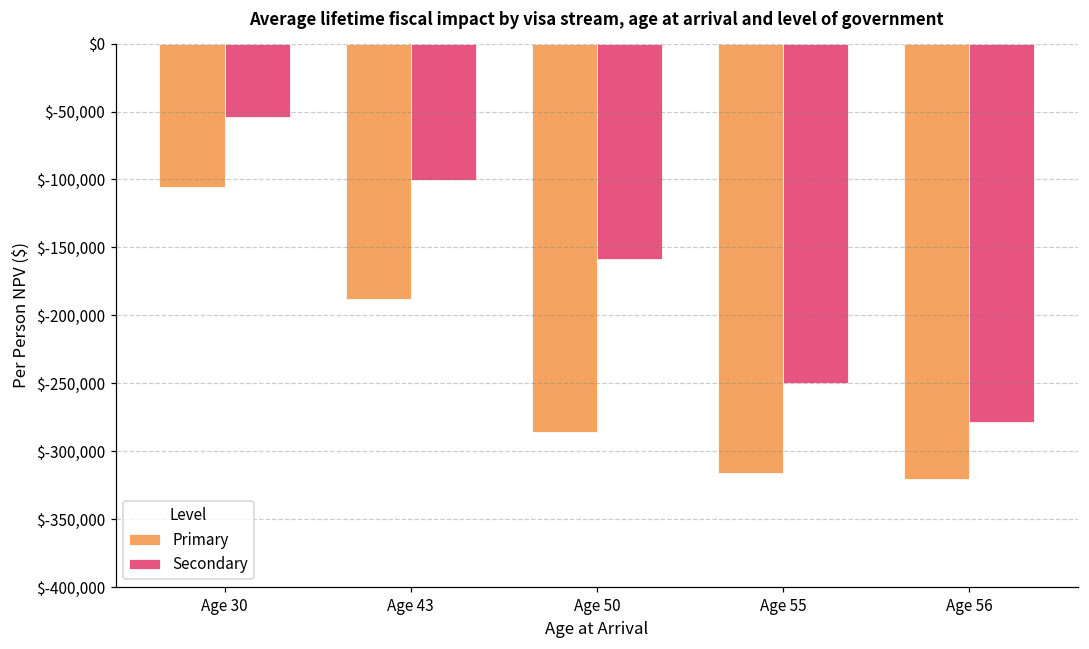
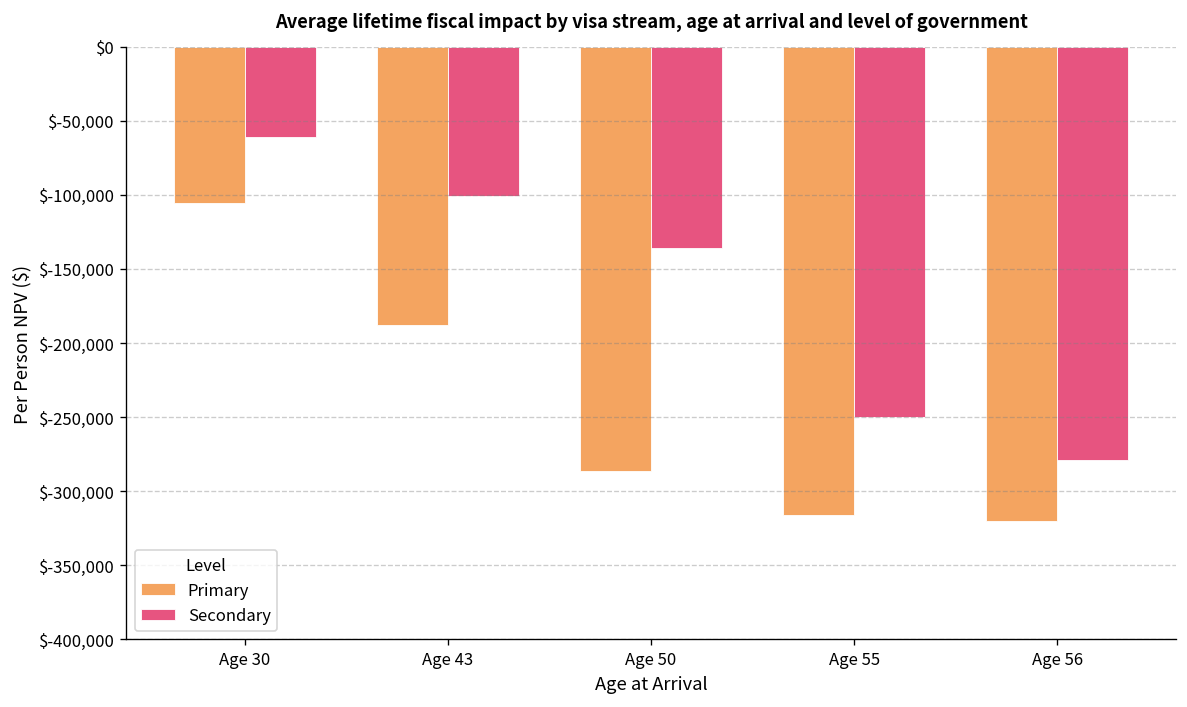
Secondary, Age 30: $-54,000 -> $-61,000
Secondary, Age 50: $-159,000 -> $-136,000
